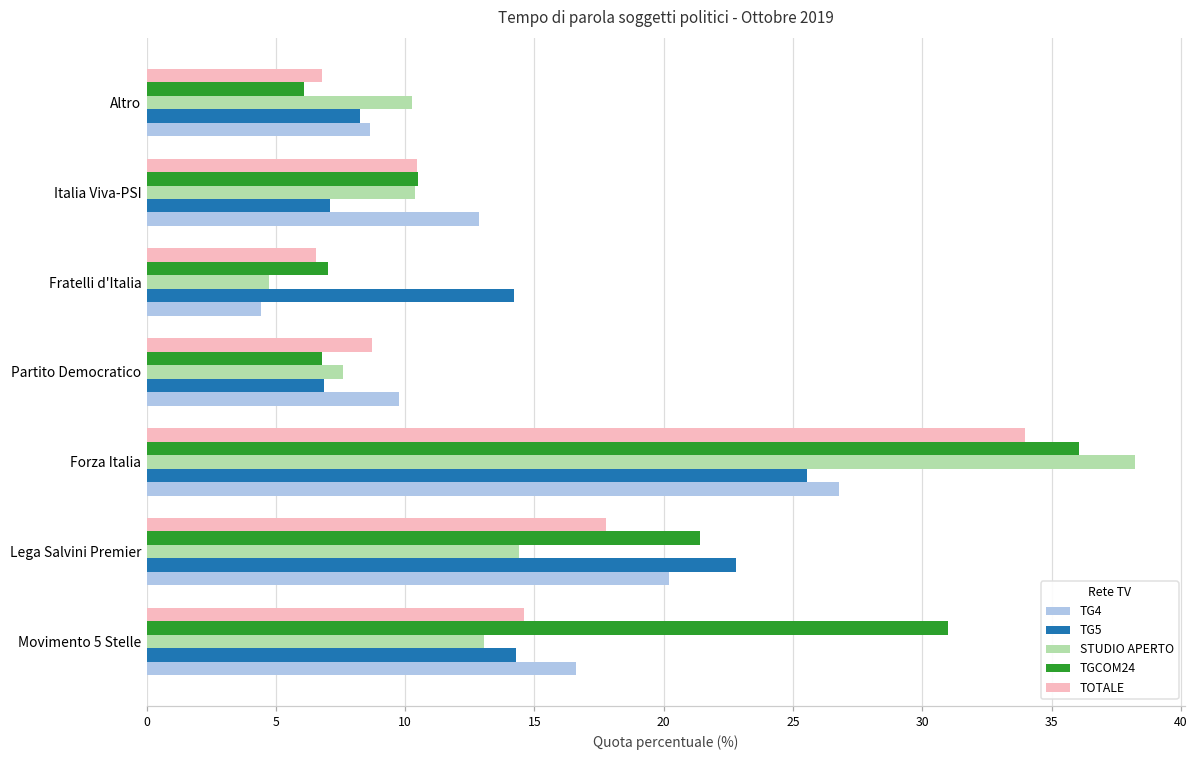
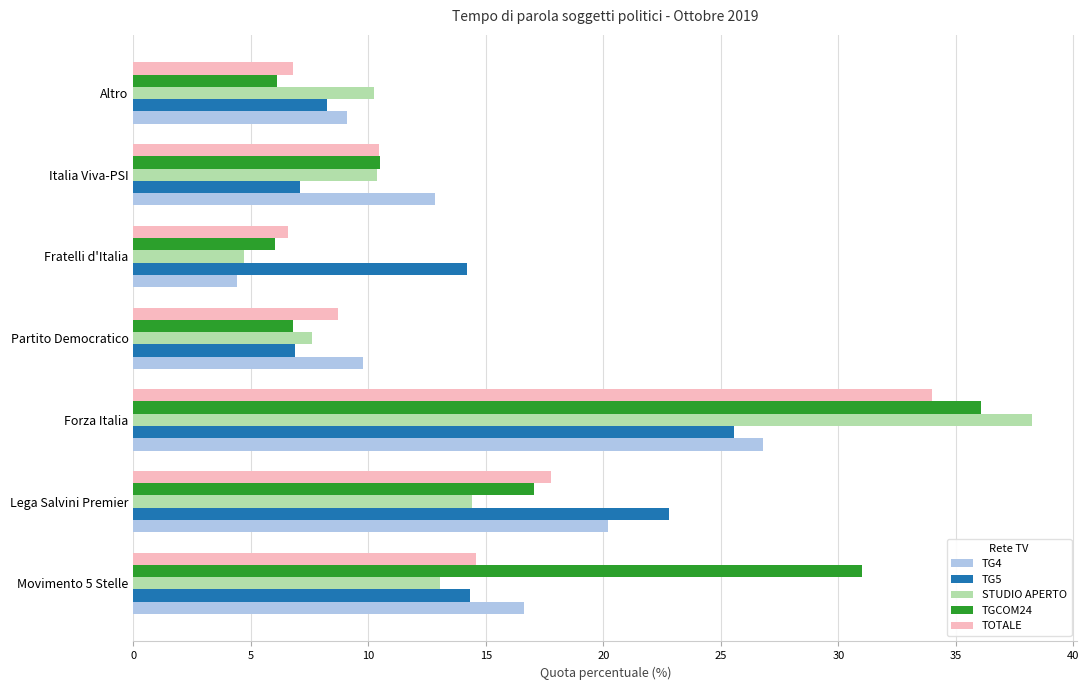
TG4, Altro: 8.6 -> 9.1
TGCOM24, Fratelli d'Italia: 7.0 -> 6.0
TGCOM24, Lega Salvini Premier: 21.4 -> 17.0
